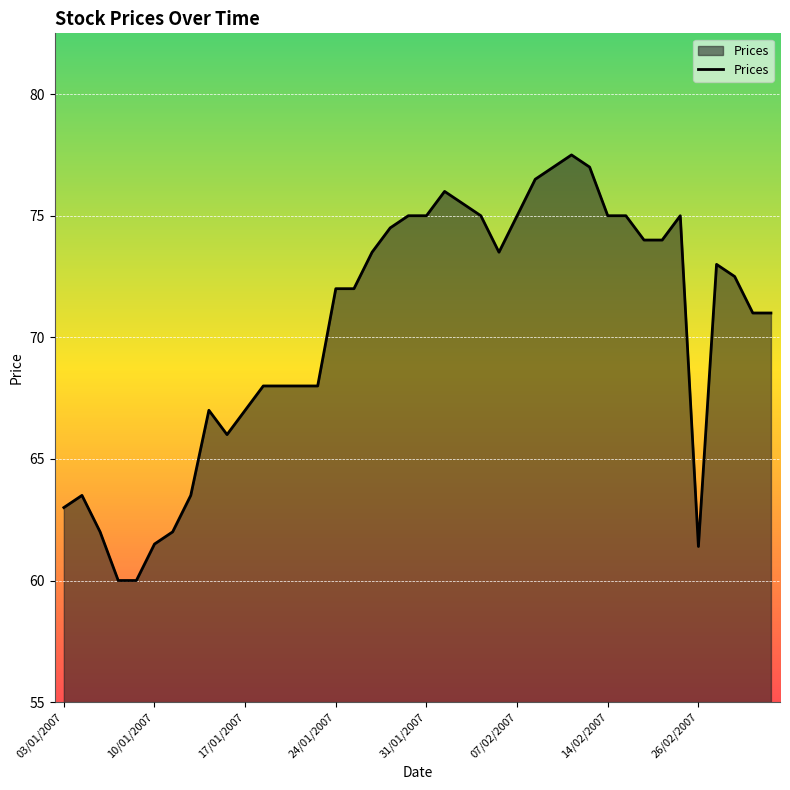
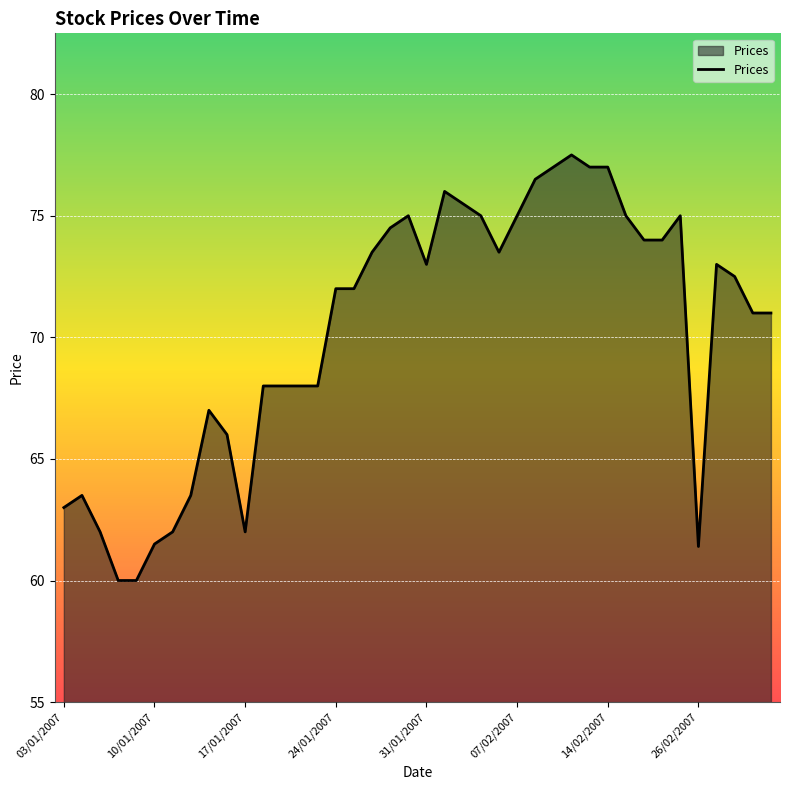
17/01/2007: 67 -> 62
31/01/2007: 75 -> 73
14/02/2007: 75 -> 77
